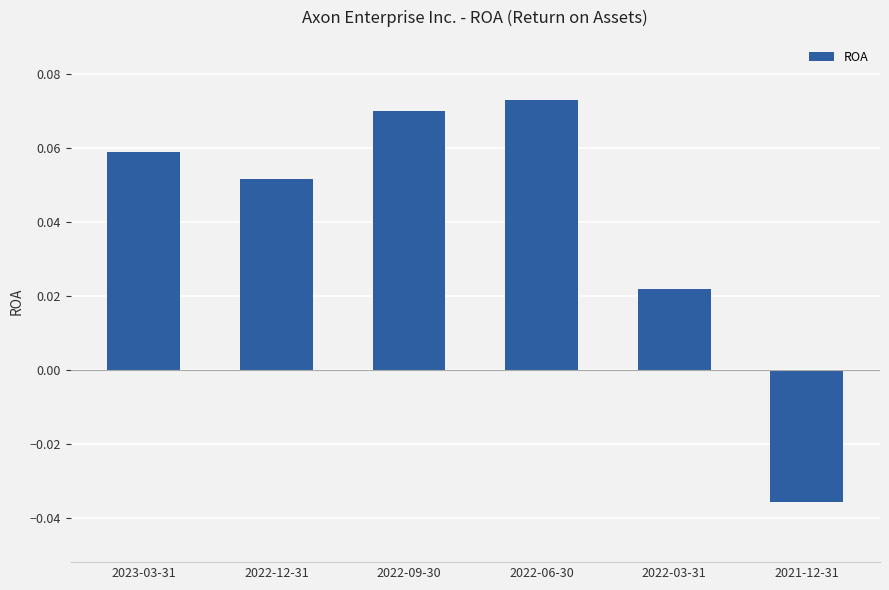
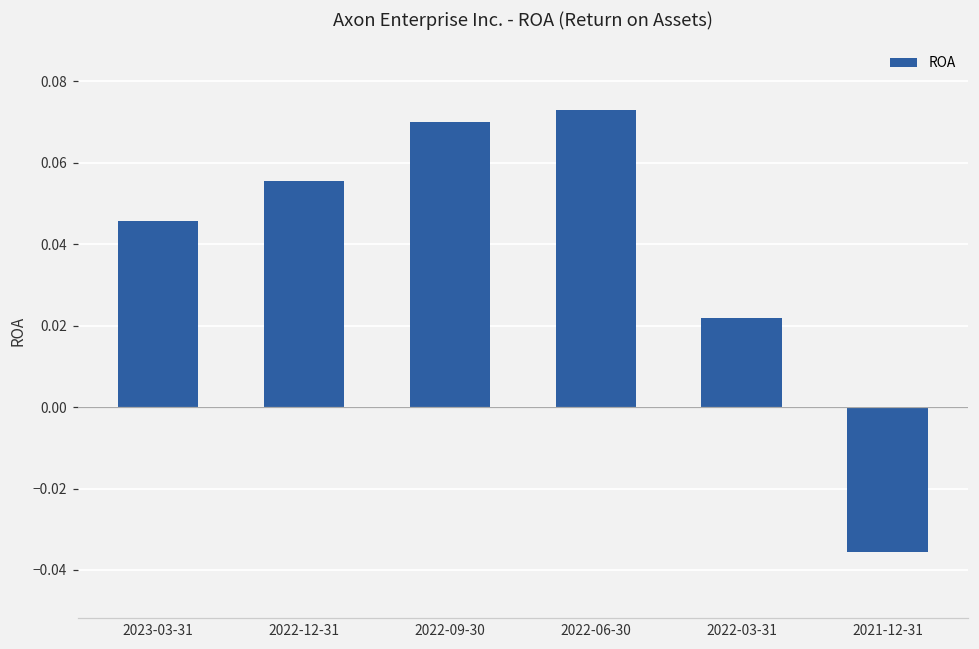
2023-03-31: 0.059 -> 0.046
2022-12-31: 0.052 -> 0.056
